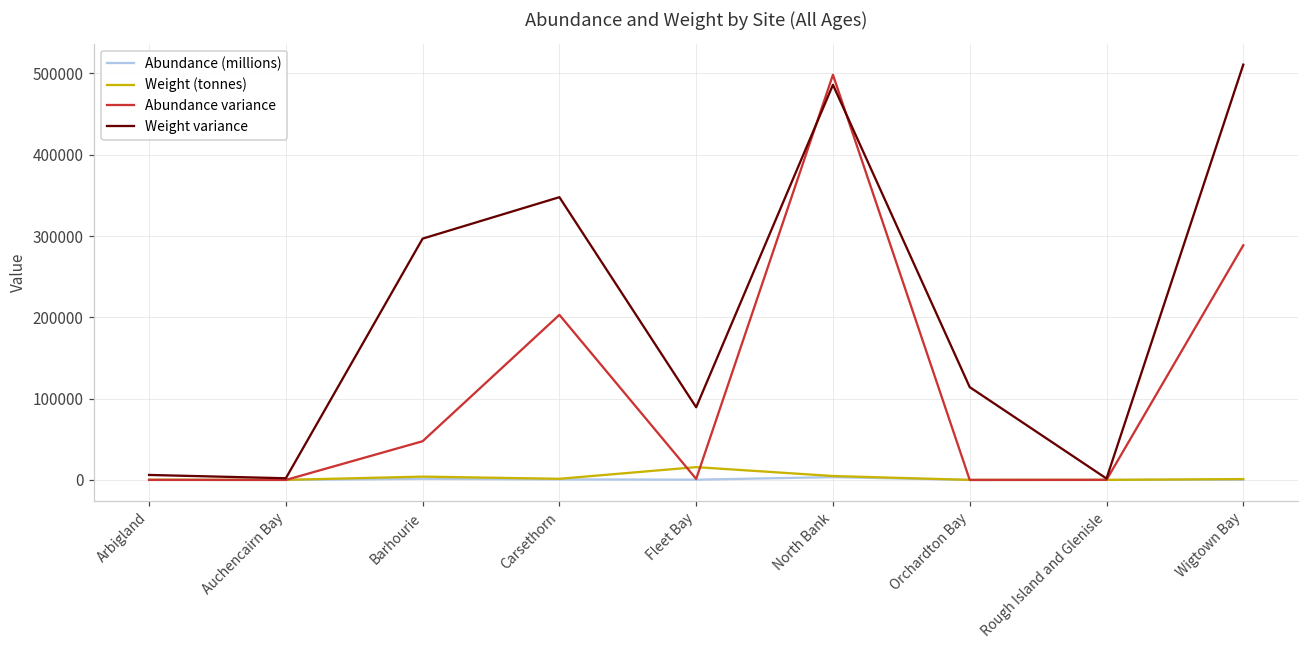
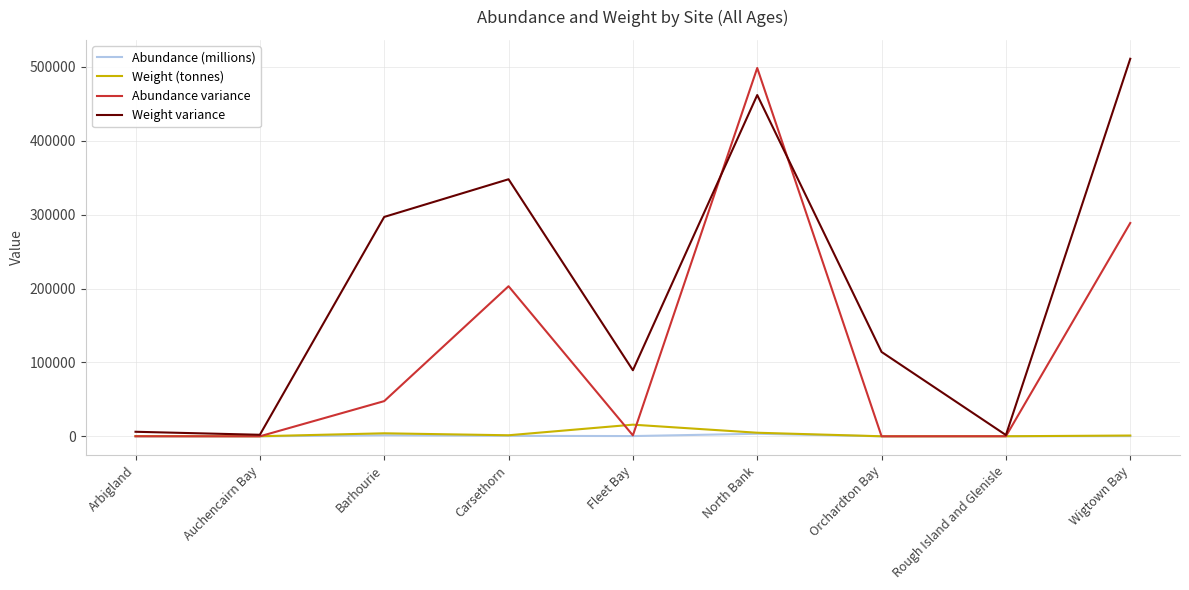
Weight variance, North Bank: 490000 -> 460000
